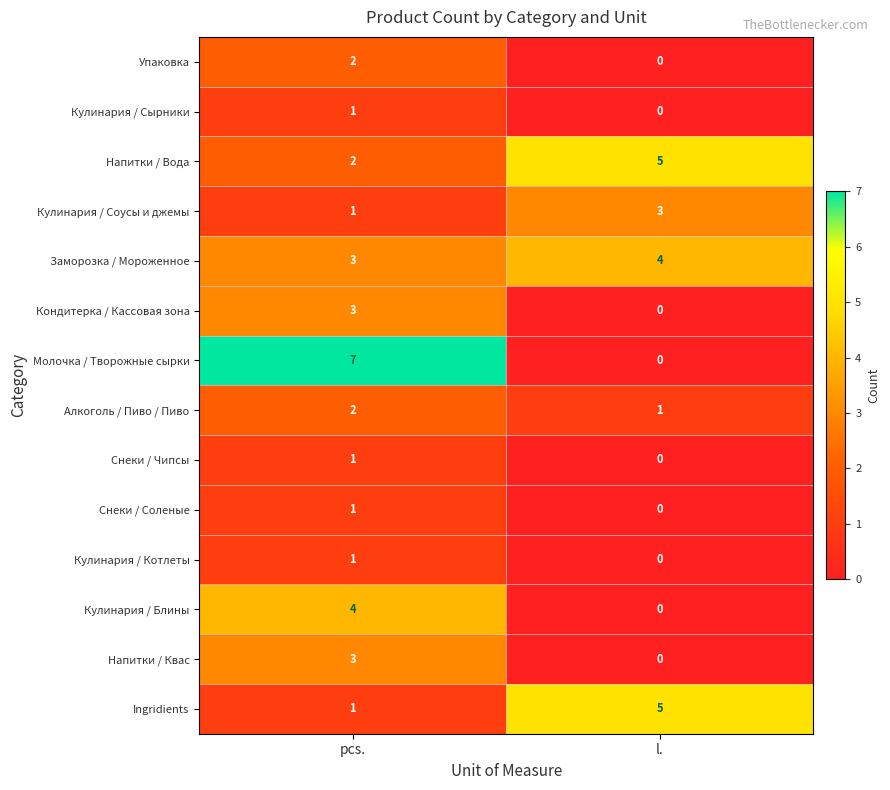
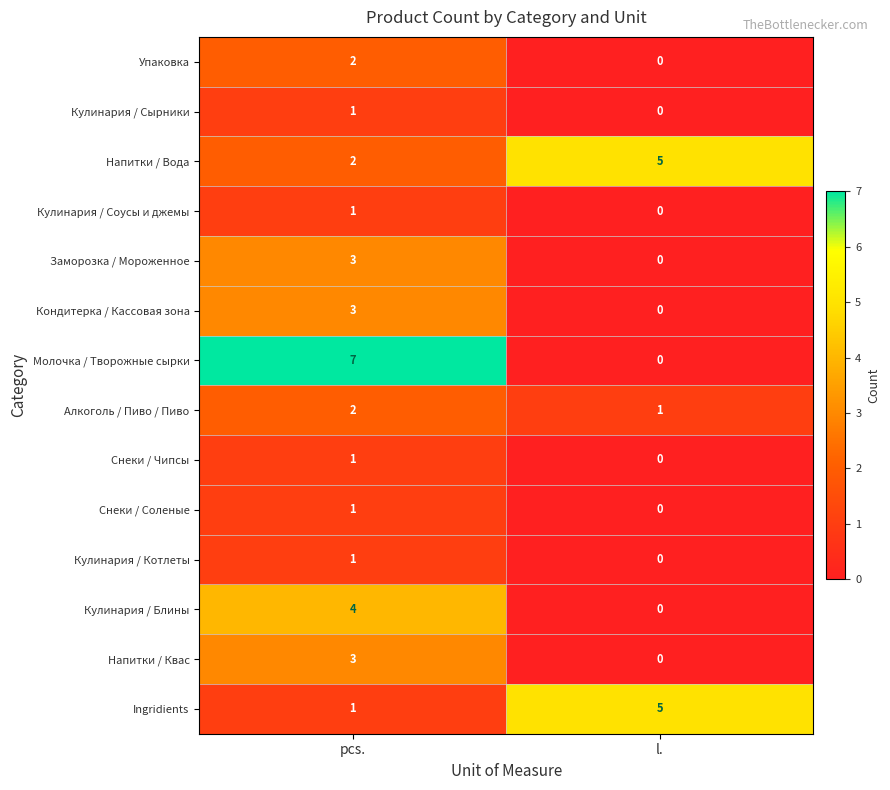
Кулинария / Соусы и джемы, l.: 3 -> 0
Заморозка / Мороженное, l.: 4 -> 0
